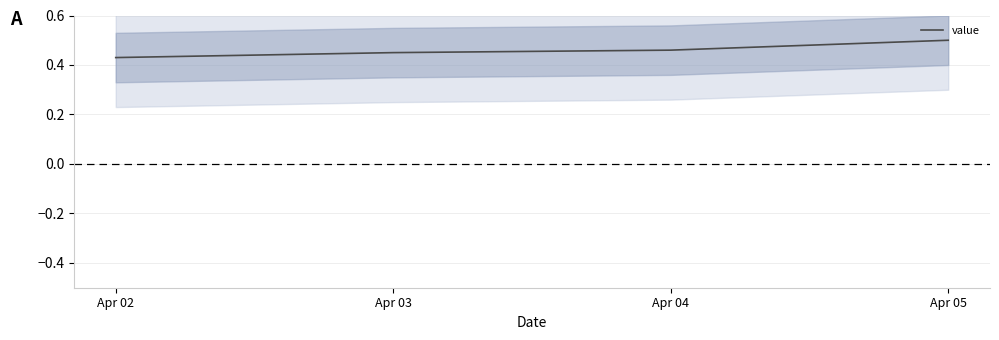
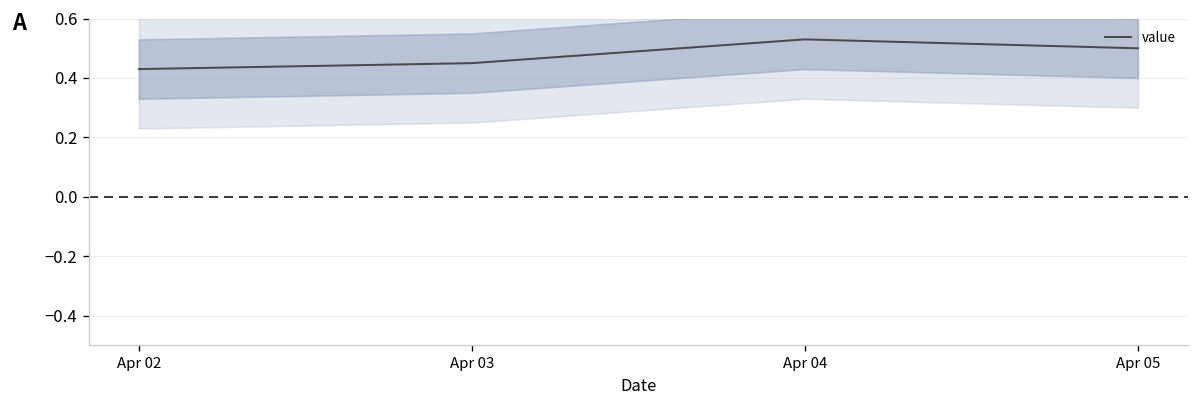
value, Apr 04: 0.46 -> 0.53
